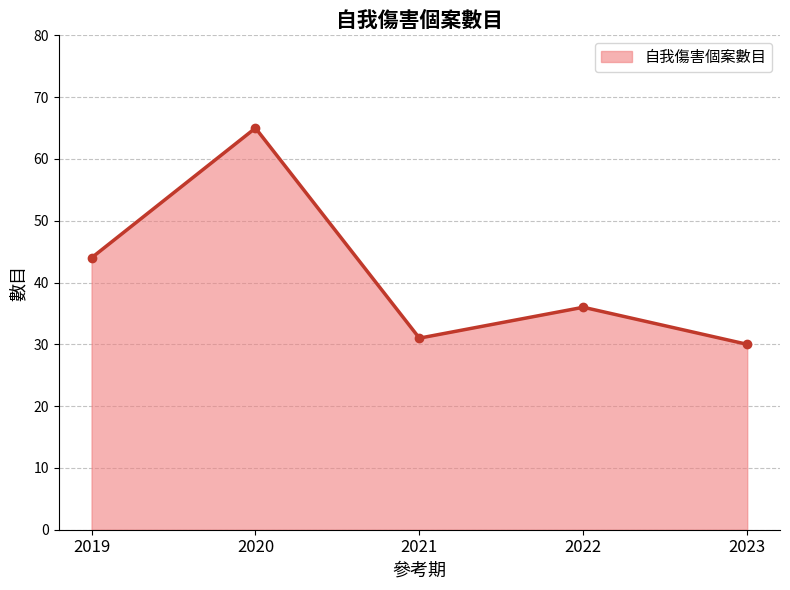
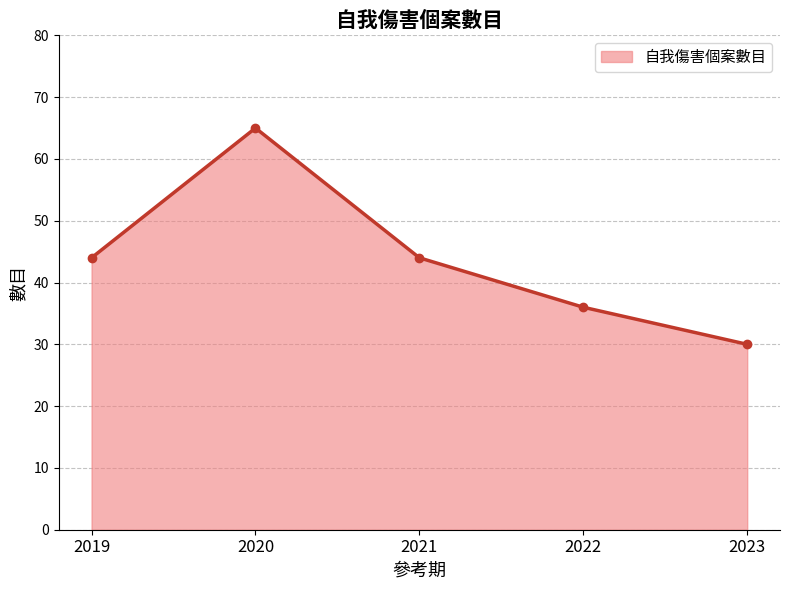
2021: 31 -> 44
